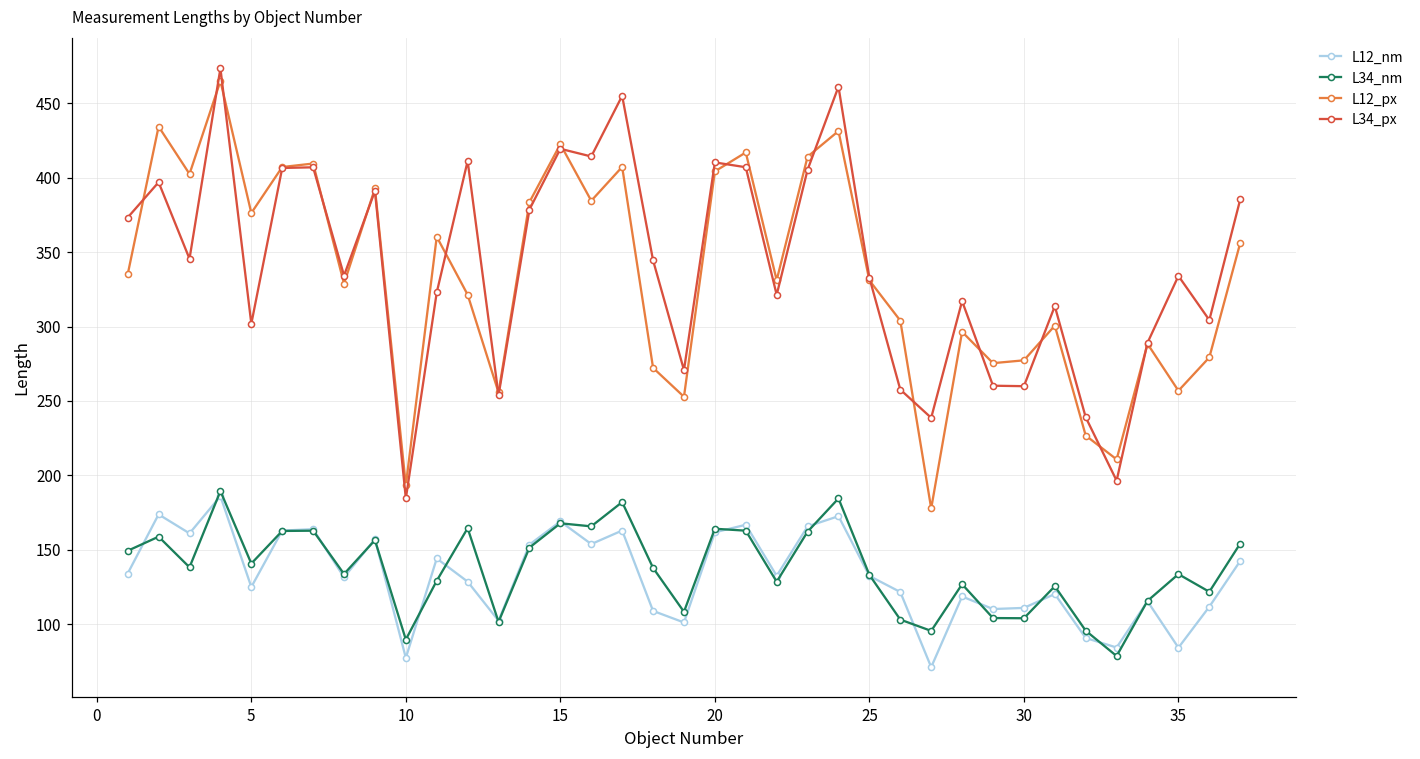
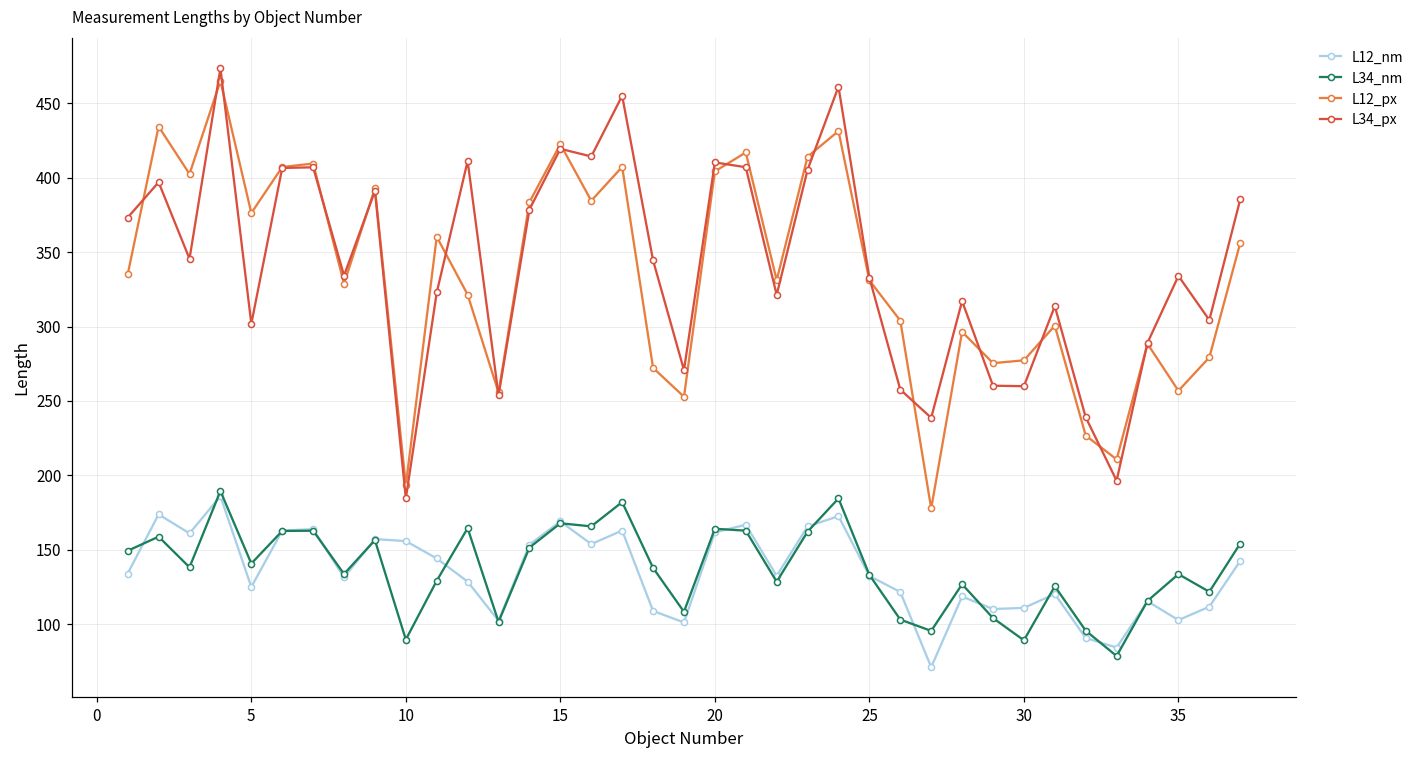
L12_nm, 10: 77 -> 156
L34_nm, 30: 104 -> 89
L12_nm, 35: 84 -> 103
